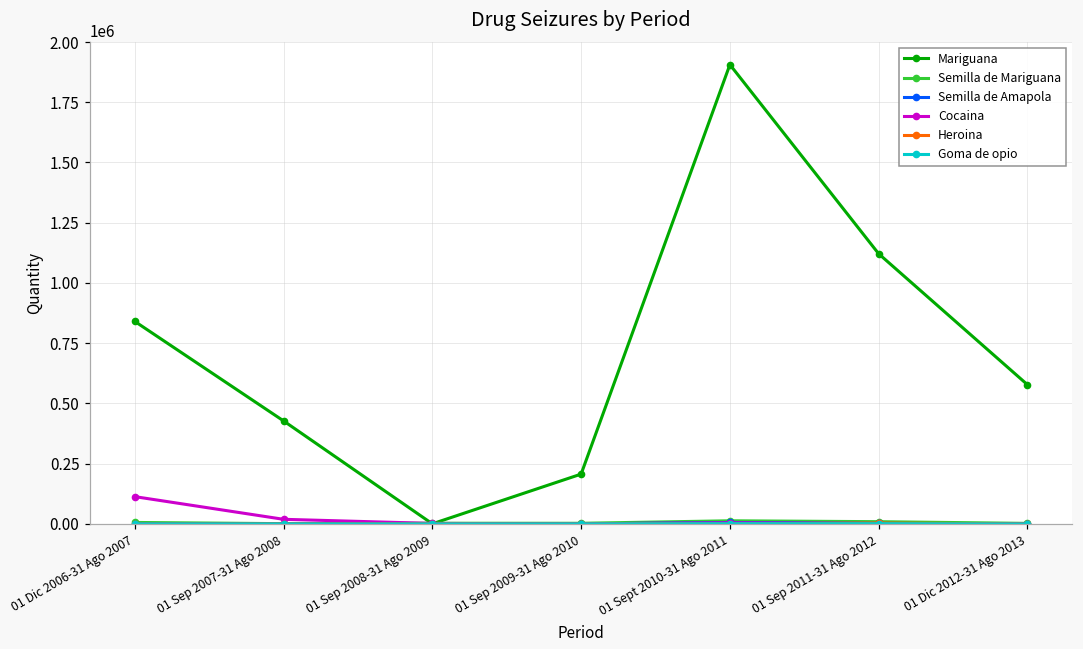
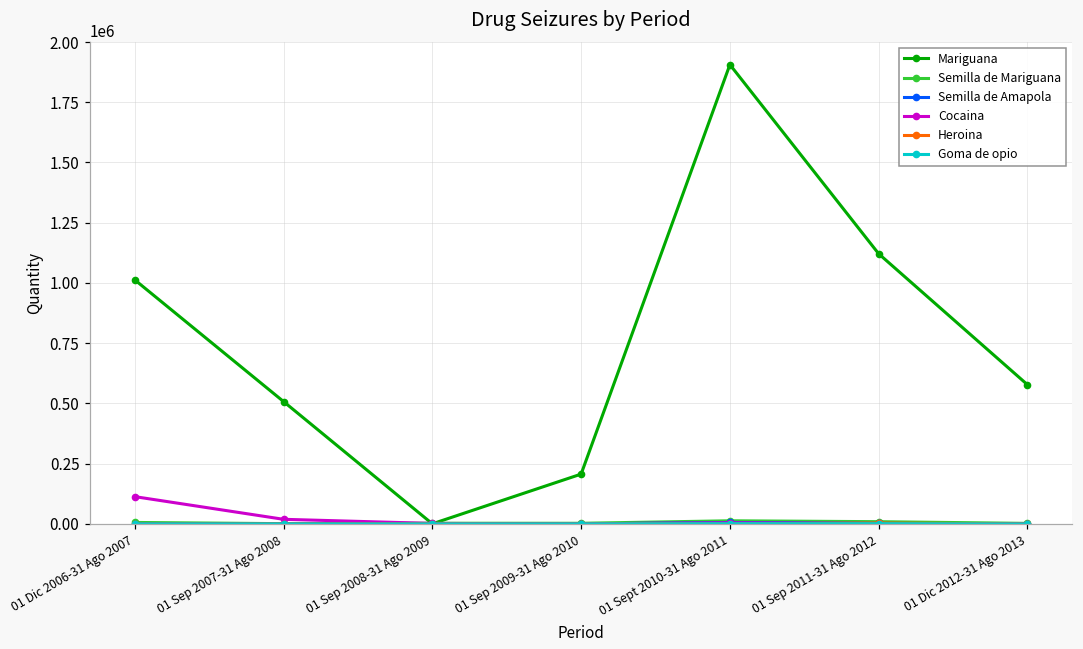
Mariguana, 01 Dic 2006-31 Ago 2007: 840000 -> 1010000
Mariguana, 01 Sep 2007-31 Ago 2008: 430000 -> 510000
